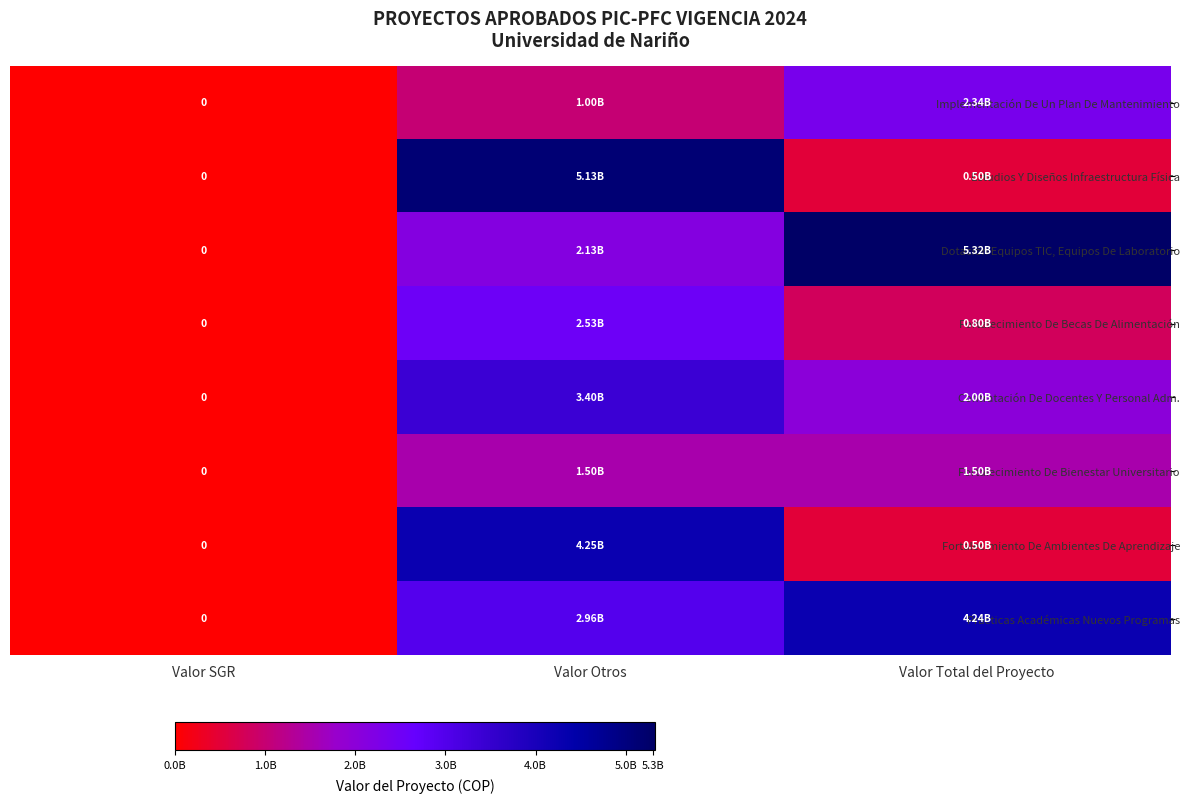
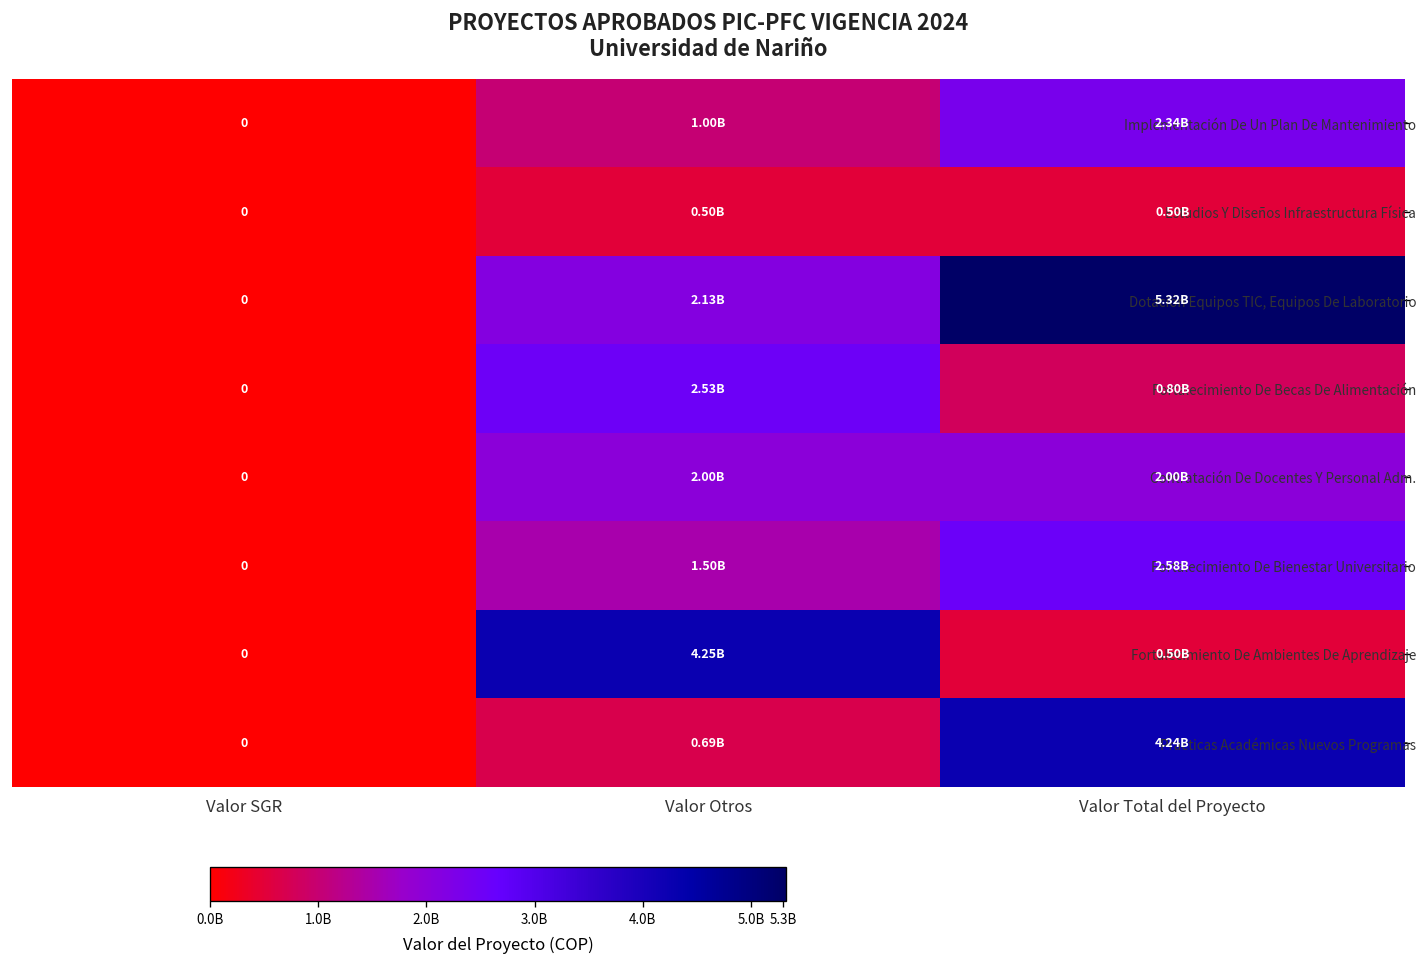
Estudios Y Diseños Infraestructura Física, Valor Otros: 5.13B -> 0.50B
Contratación De Docentes Y Personal Adm., Valor Otros: 3.40B -> 2.00B
Fortalecimiento De Bienestar Universitario, Valor Total del Proyecto: 1.50B -> 2.58B
Prácticas Académicas Nuevos Programas, Valor Otros: 2.96B -> 0.69B
